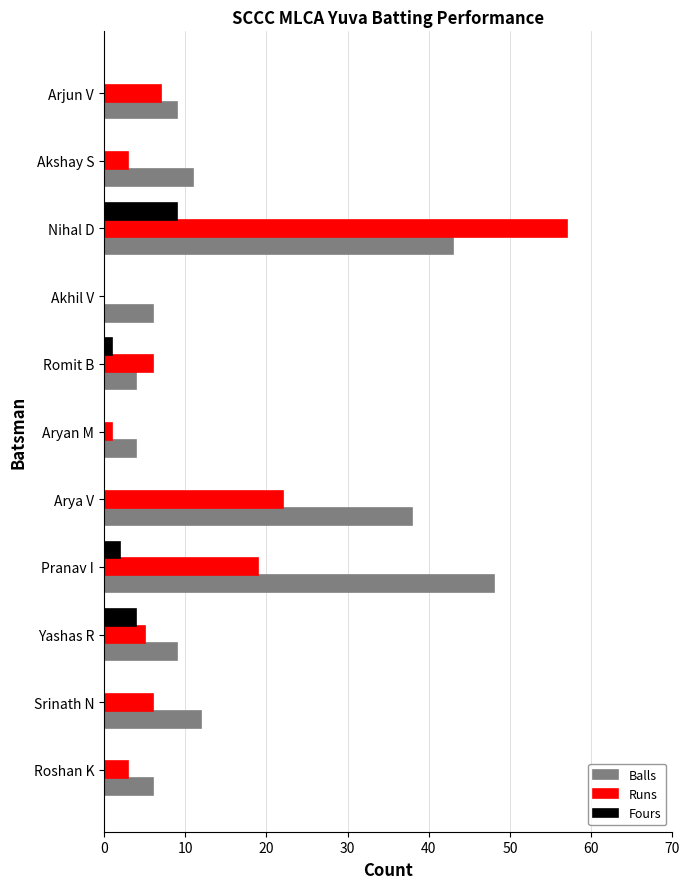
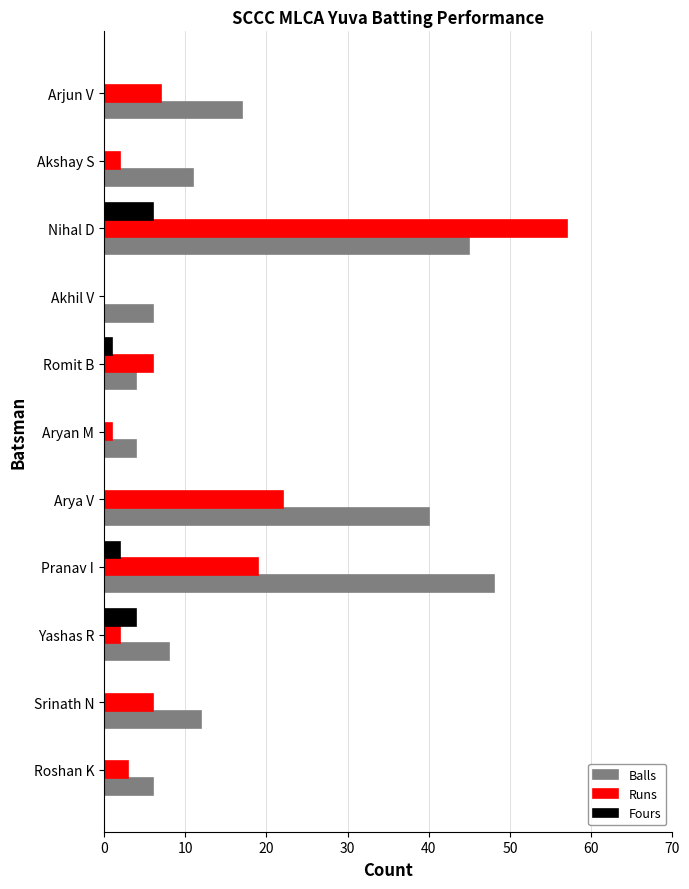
Balls, Arjun V: 9 -> 17
Runs, Akshay S: 3 -> 2
Fours, Nihal D: 9 -> 6
Balls, Nihal D: 43 -> 45
Balls, Arya V: 38 -> 40
Runs, Yashas R: 5 -> 2
Balls, Yashas R: 9 -> 8
